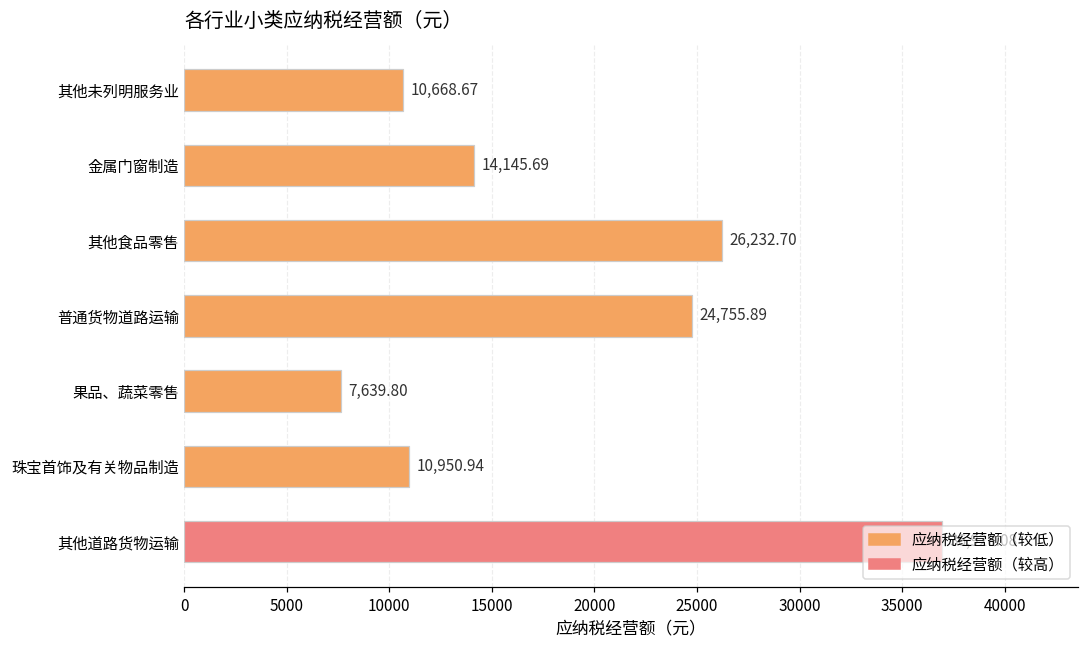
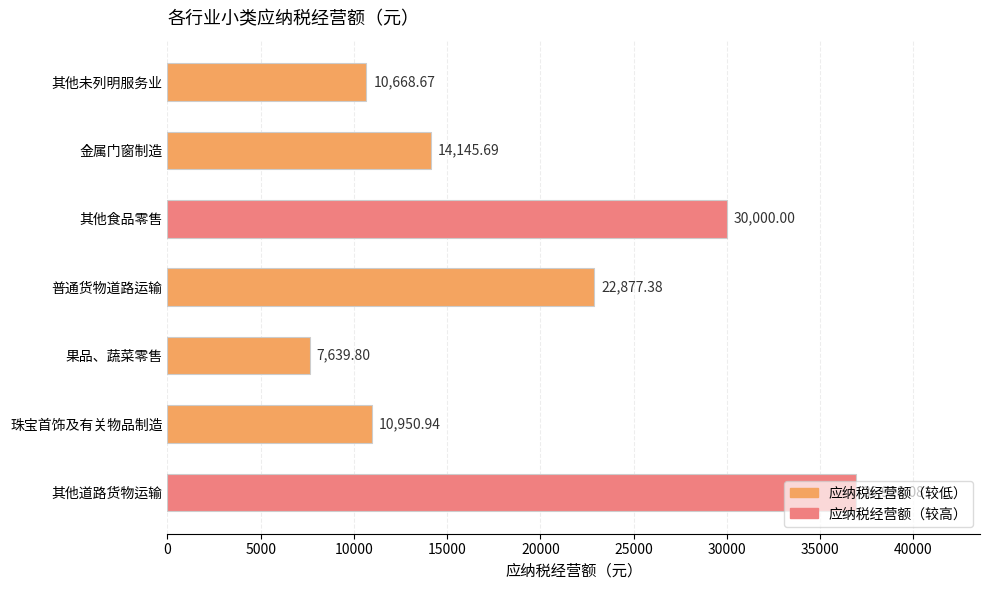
其他食品零售: 26,232.70 -> 30,000.00
普通货物道路运输: 24,755.89 -> 22,877.38
